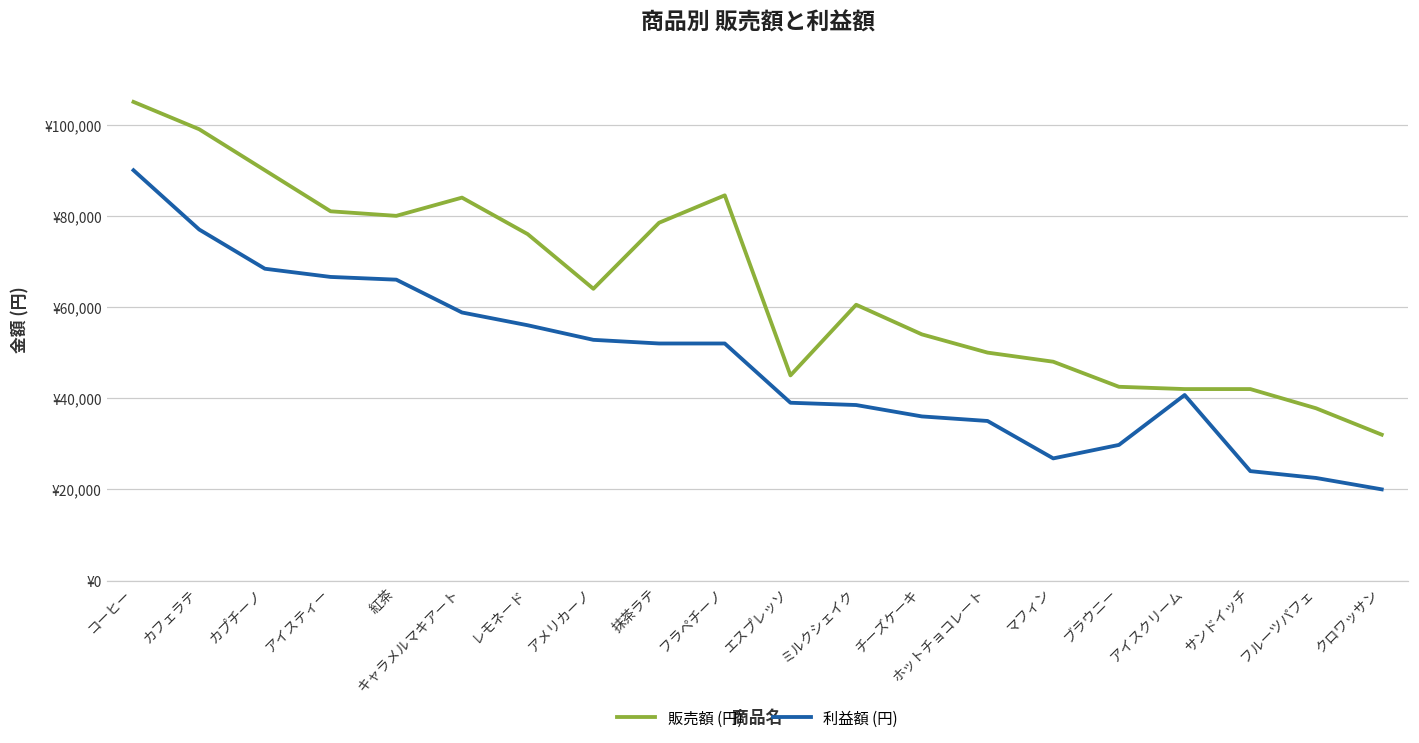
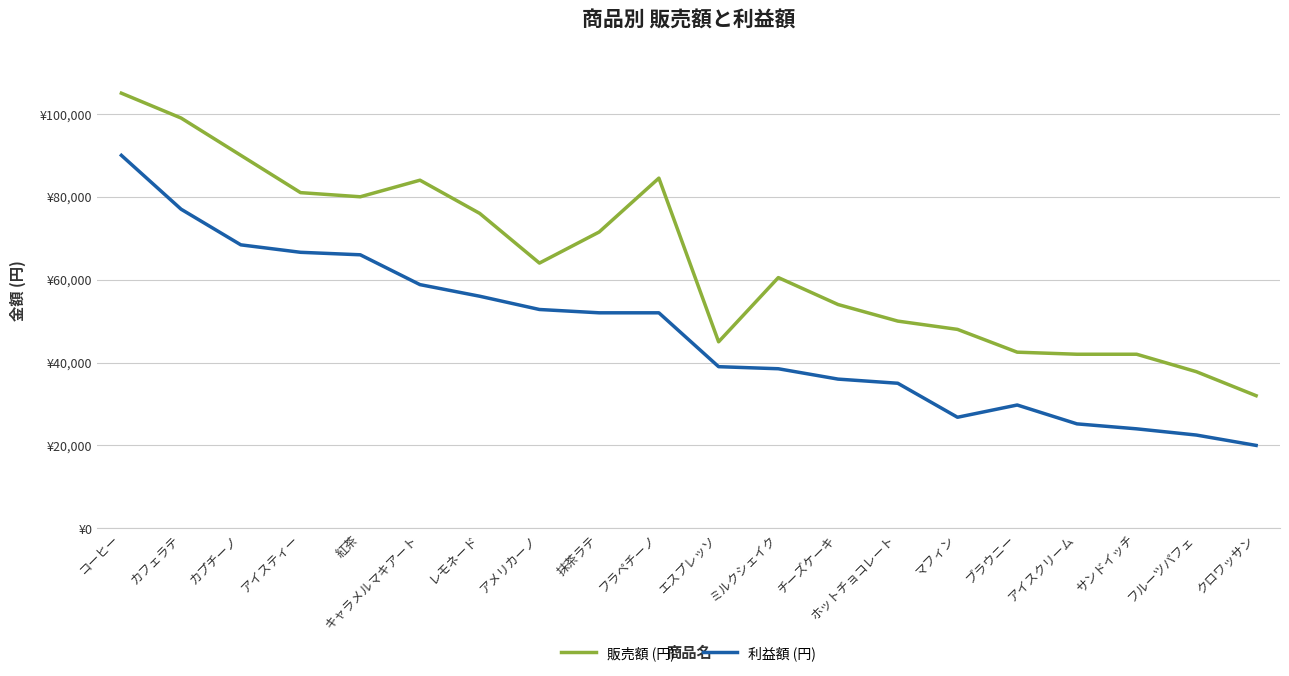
販売額 (円), 抹茶ラテ: ¥78,000 -> ¥72,000
利益額 (円), アイスクリーム: ¥41,000 -> ¥25,000
